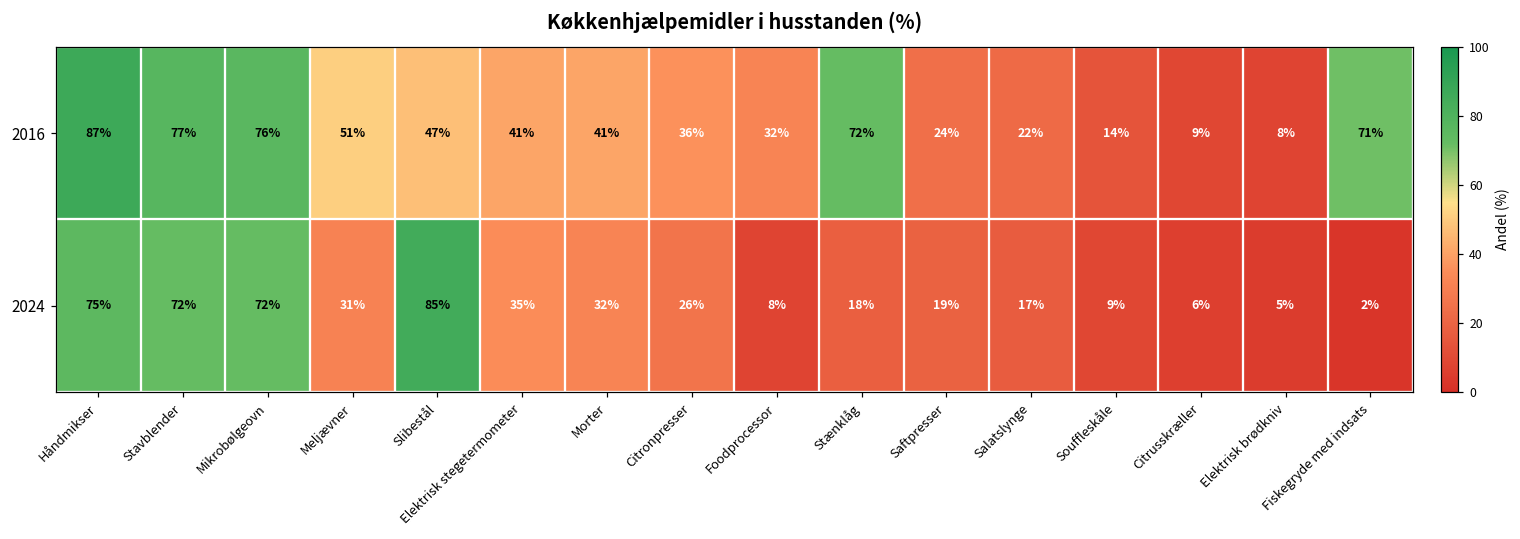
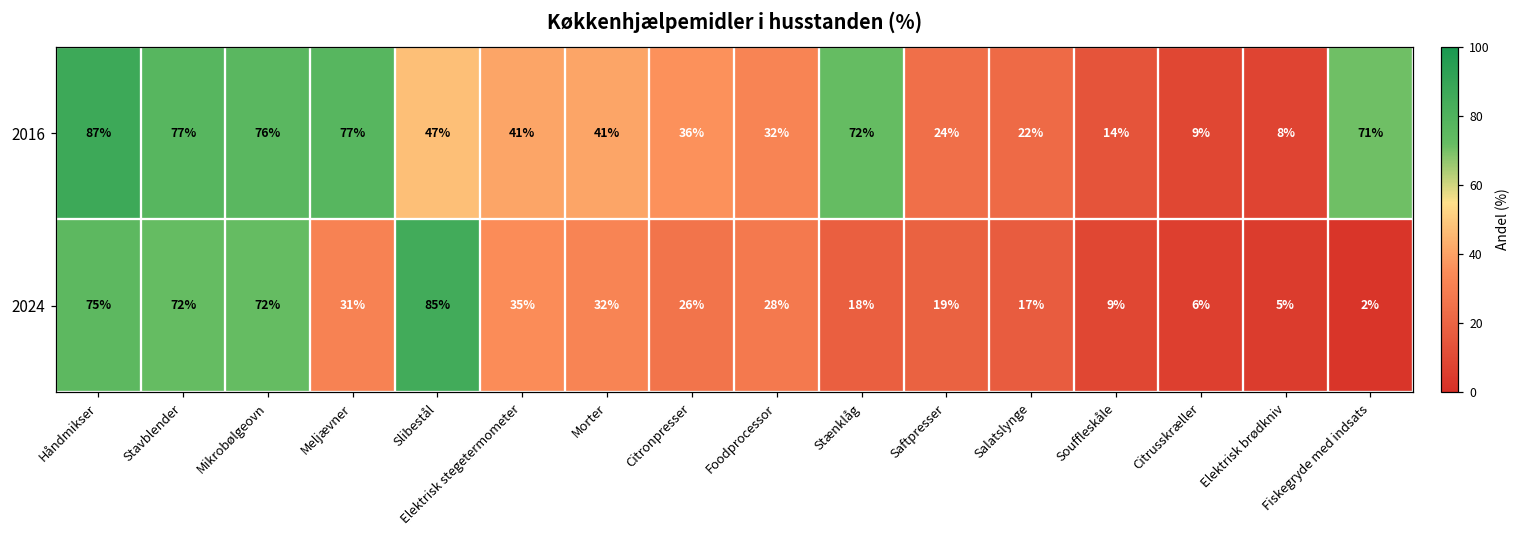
2016, Meljævner: 51% -> 77%
2024, Foodprocessor: 8% -> 28%
